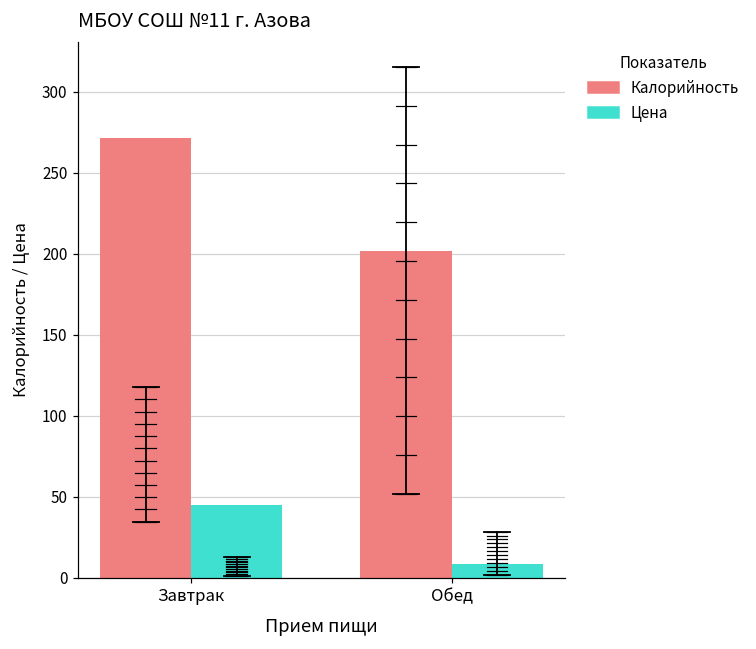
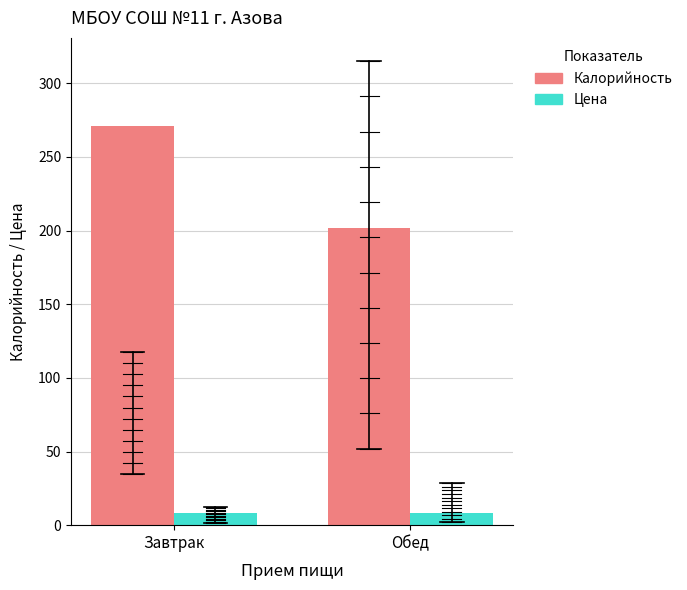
Цена, Завтрак: 45 -> 8
